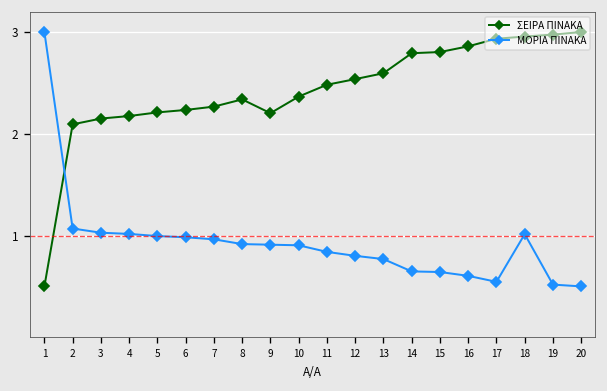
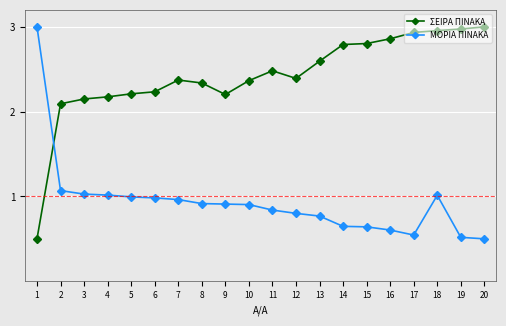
ΣΕΙΡΑ ΠΙΝΑΚΑ, 7: 2.3 -> 2.4
ΣΕΙΡΑ ΠΙΝΑΚΑ, 12: 2.5 -> 2.4
